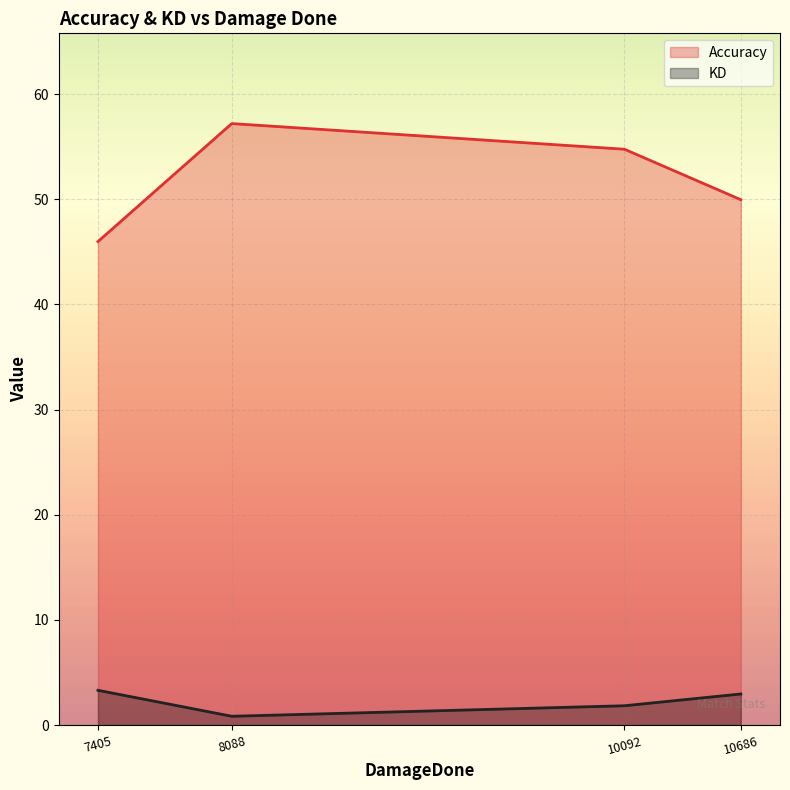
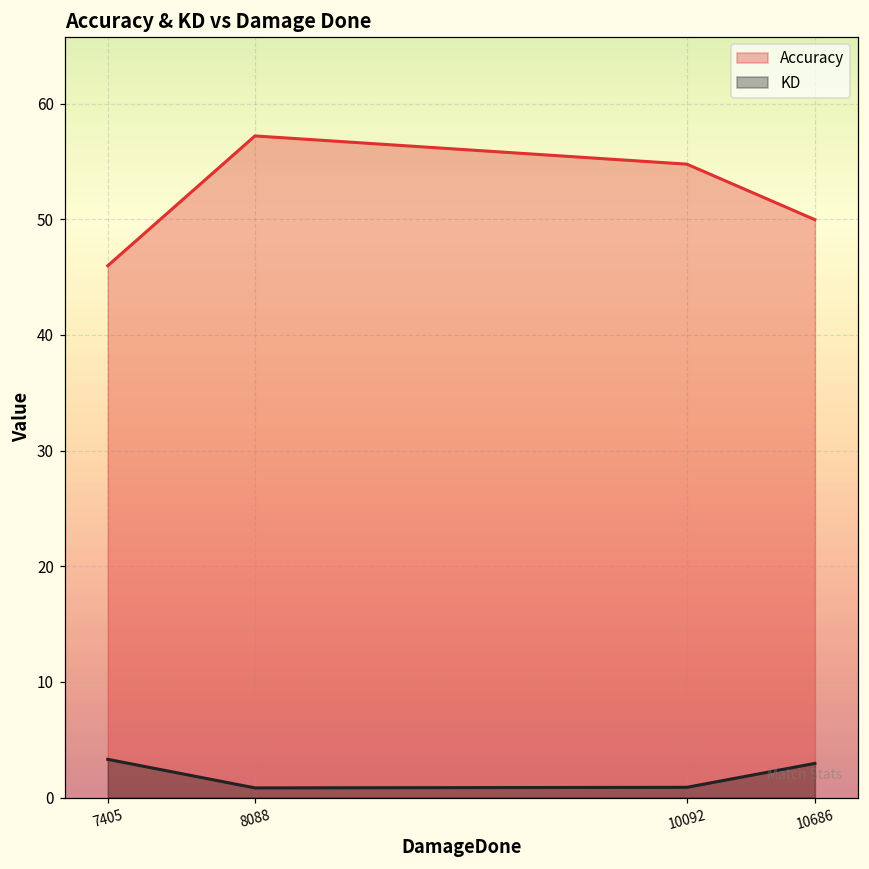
KD, 10092: 1.8 -> 0.9
